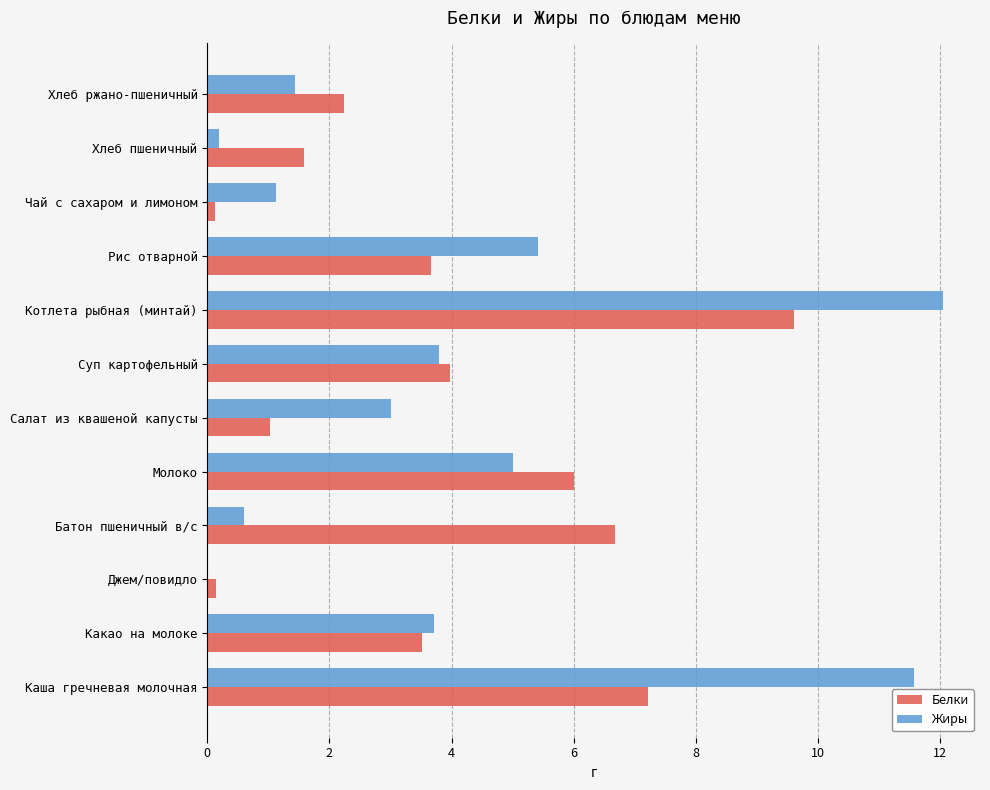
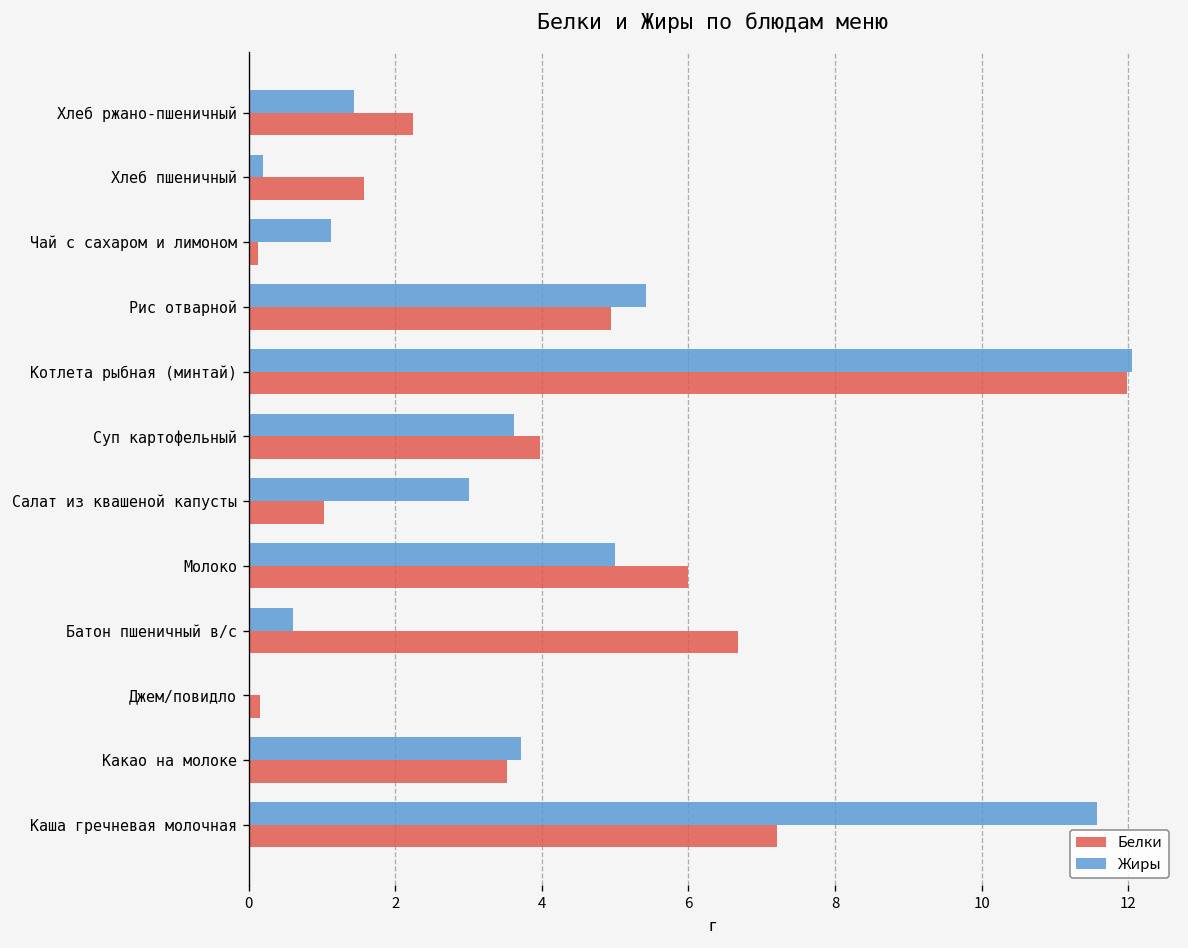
Белки, Рис отварной: 3.7 -> 5.0
Белки, Котлета рыбная (минтай): 9.6 -> 12.0
Жиры, Суп картофельный: 3.8 -> 3.6
